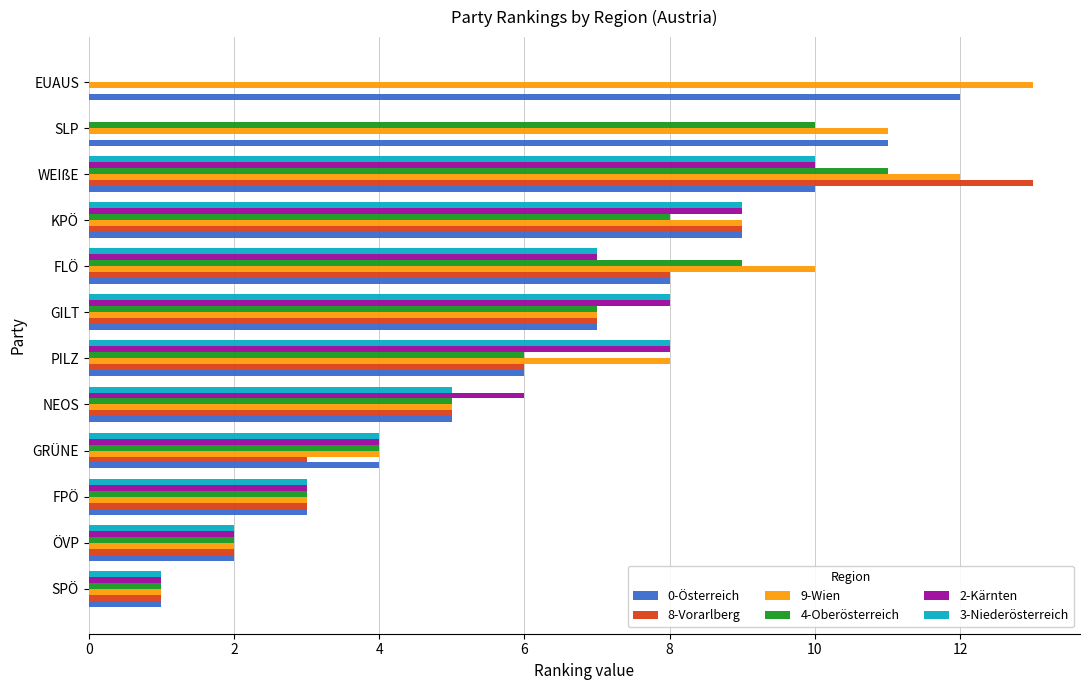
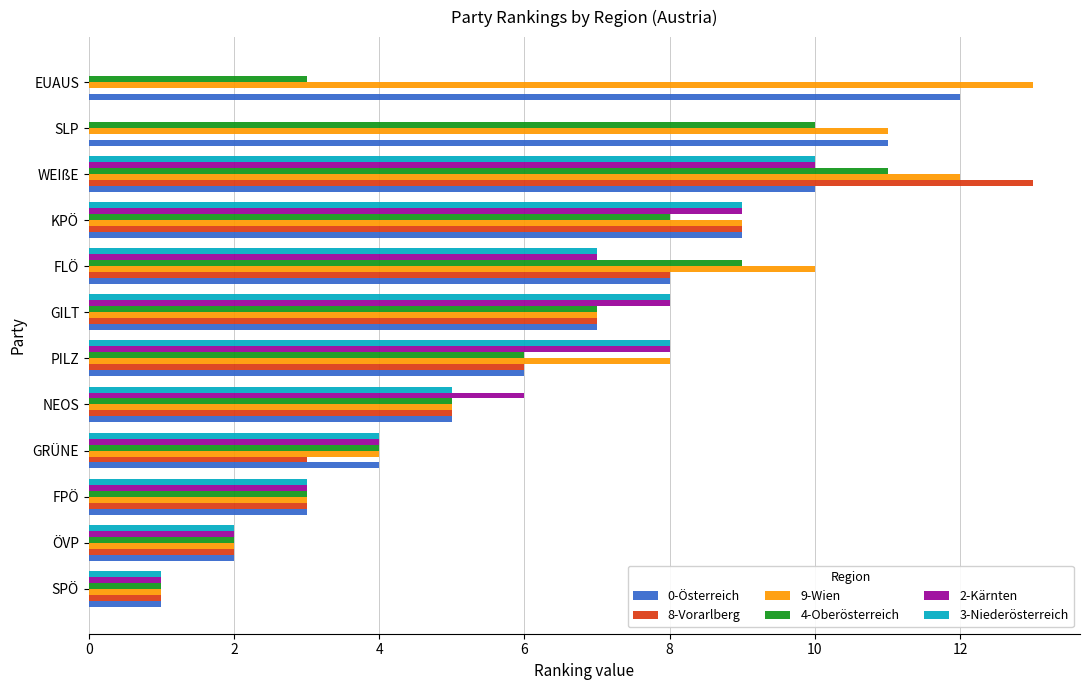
4-Oberösterreich, EUAUS: 0 -> 3
